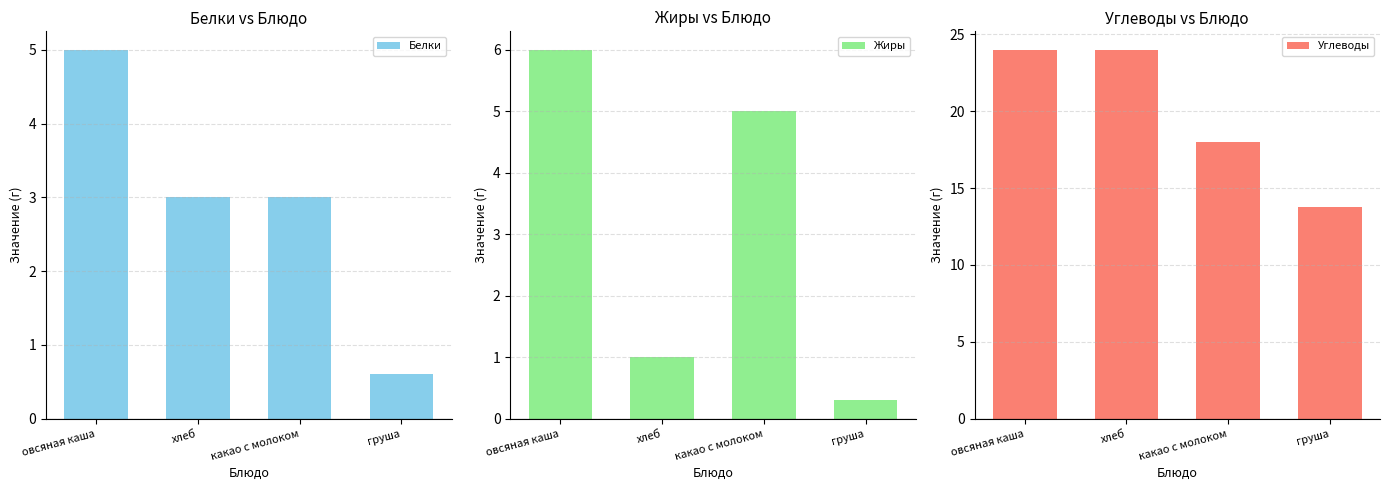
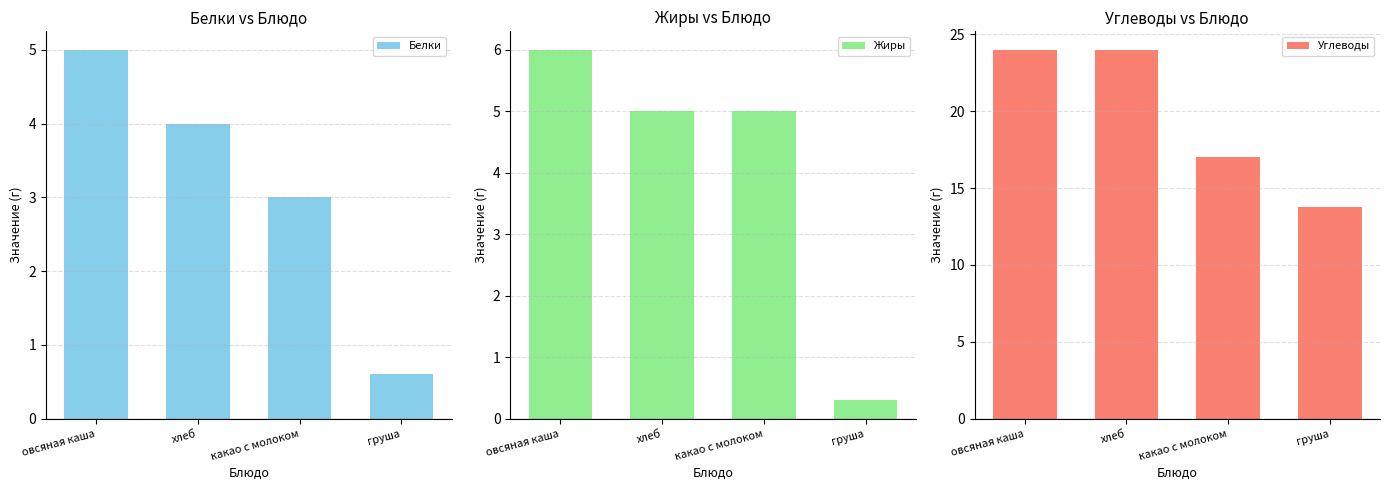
Белки vs Блюдо, хлеб: 3 -> 4
Жиры vs Блюдо, хлеб: 1 -> 5
Углеводы vs Блюдо, какао с молоком: 18 -> 17
